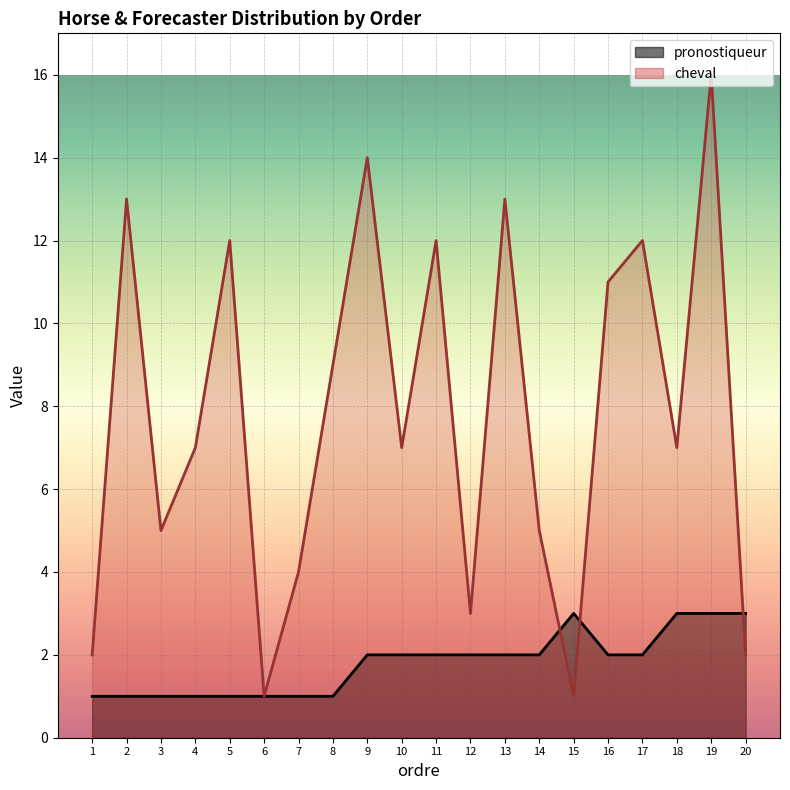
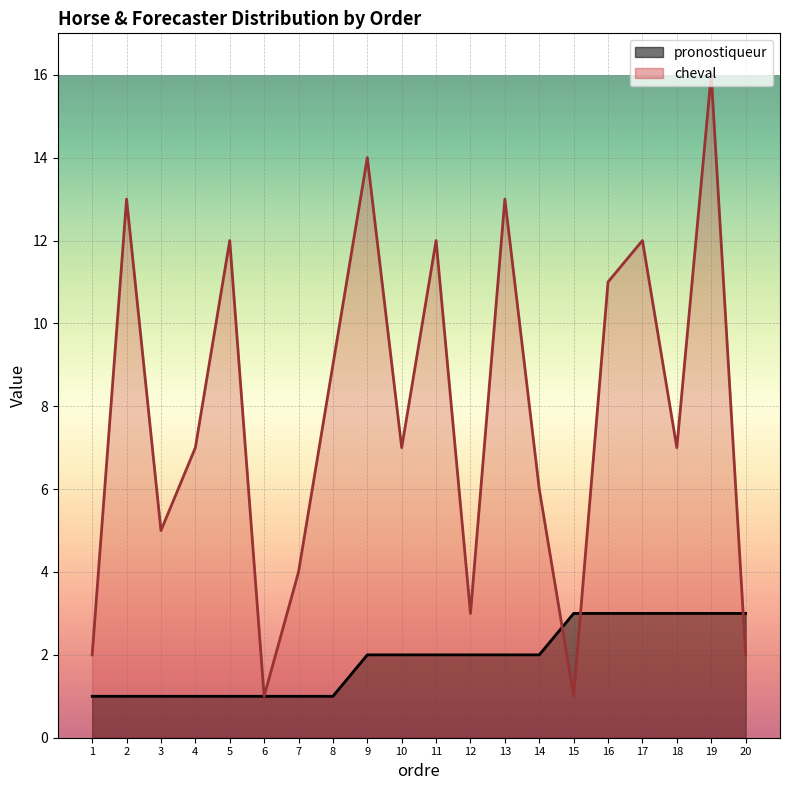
cheval, 14: 5 -> 6
pronostiqueur, 16: 2 -> 3
pronostiqueur, 17: 2 -> 3
